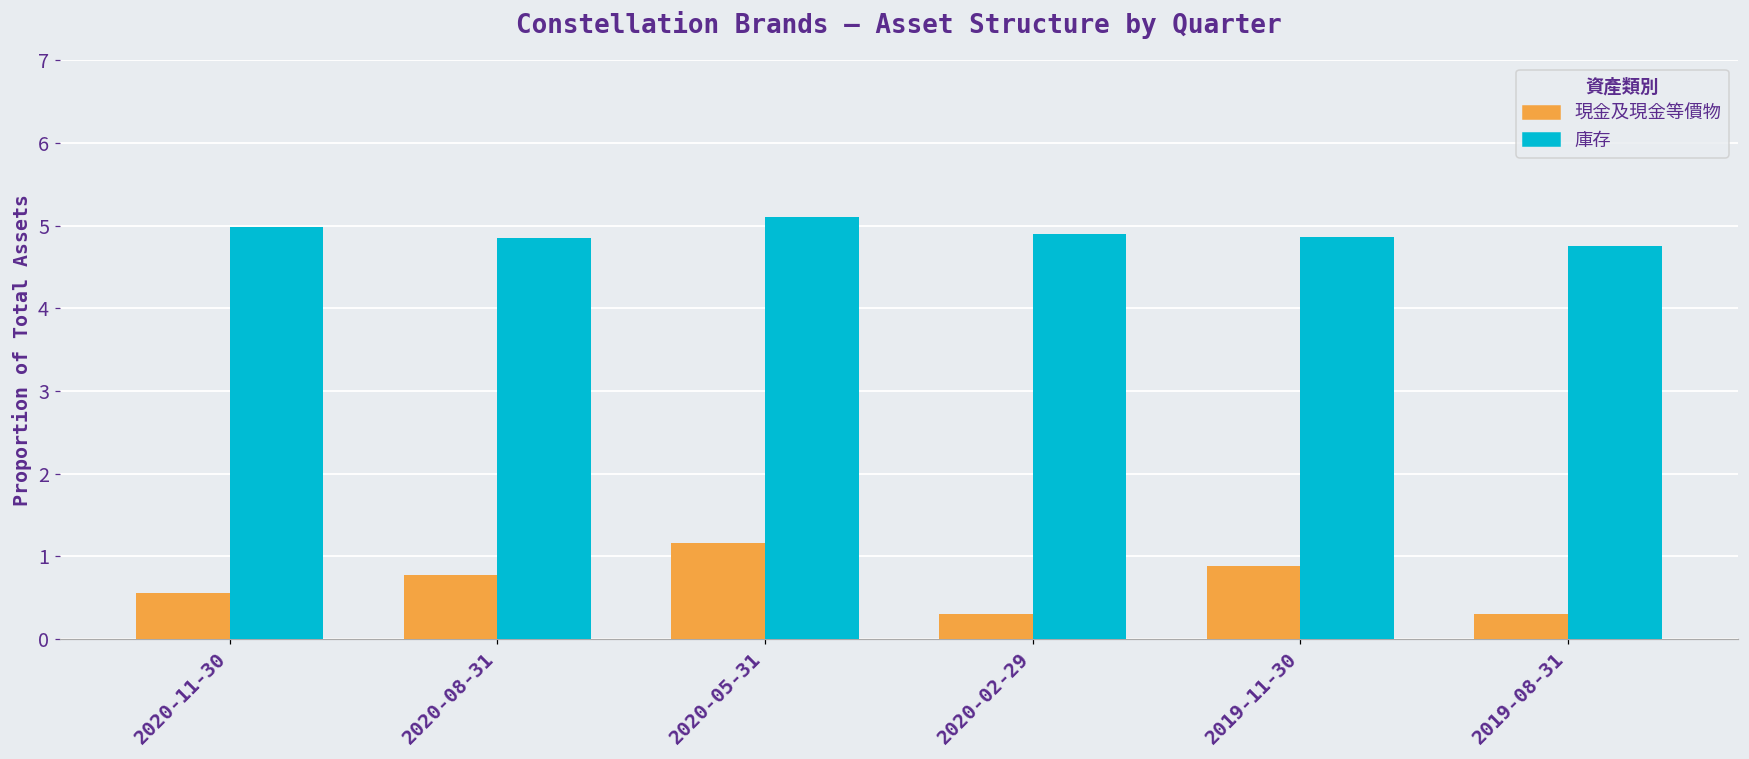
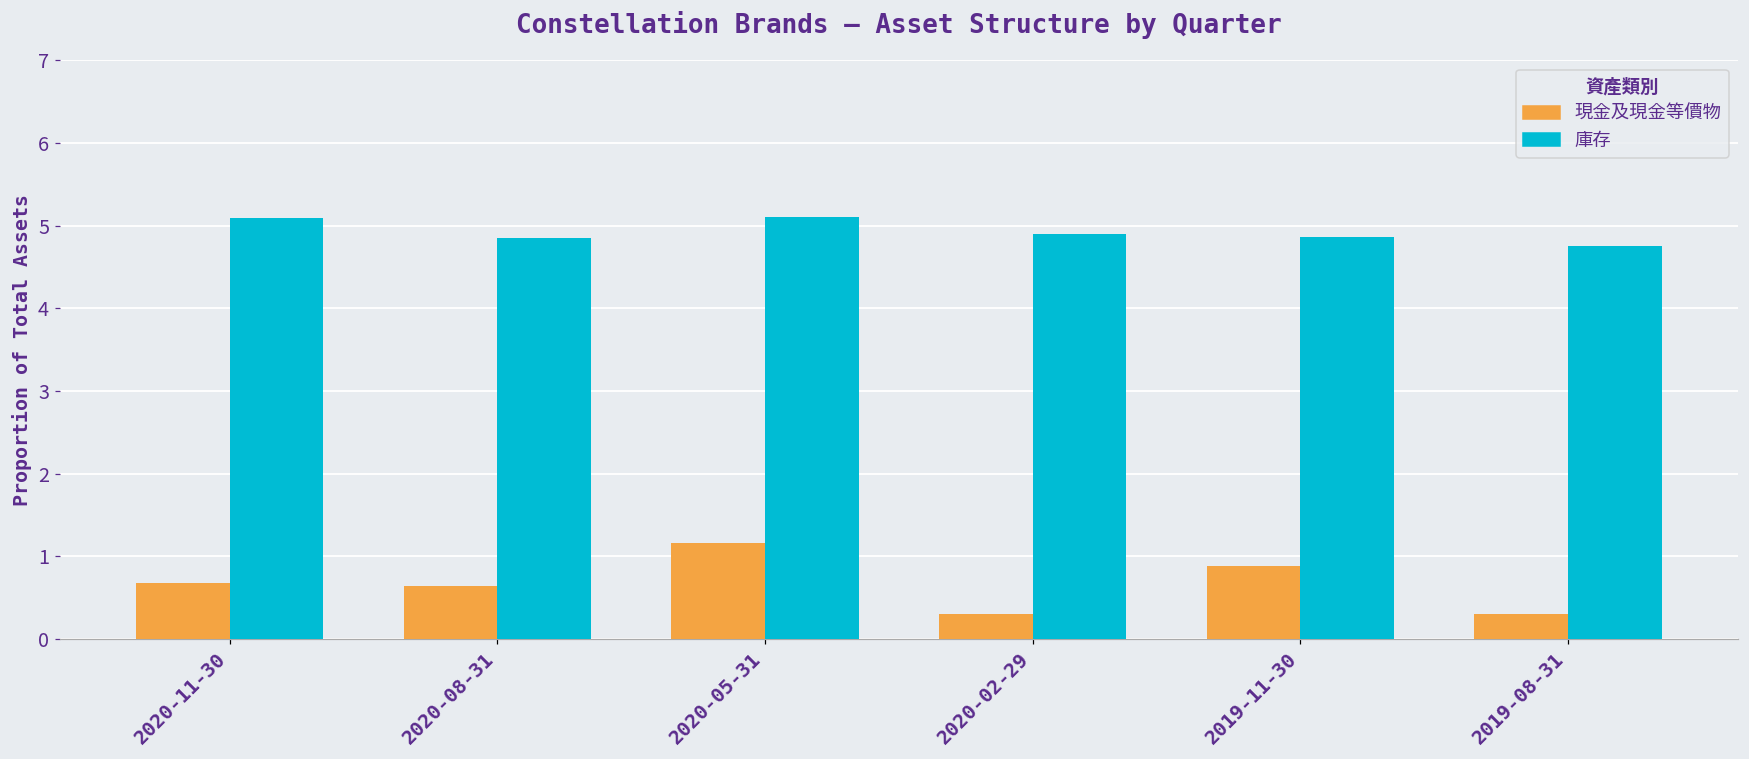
現金及現金等價物, 2020-11-30: 0.5 -> 0.7
庫存, 2020-11-30: 5.0 -> 5.1
現金及現金等價物, 2020-08-31: 0.8 -> 0.6
